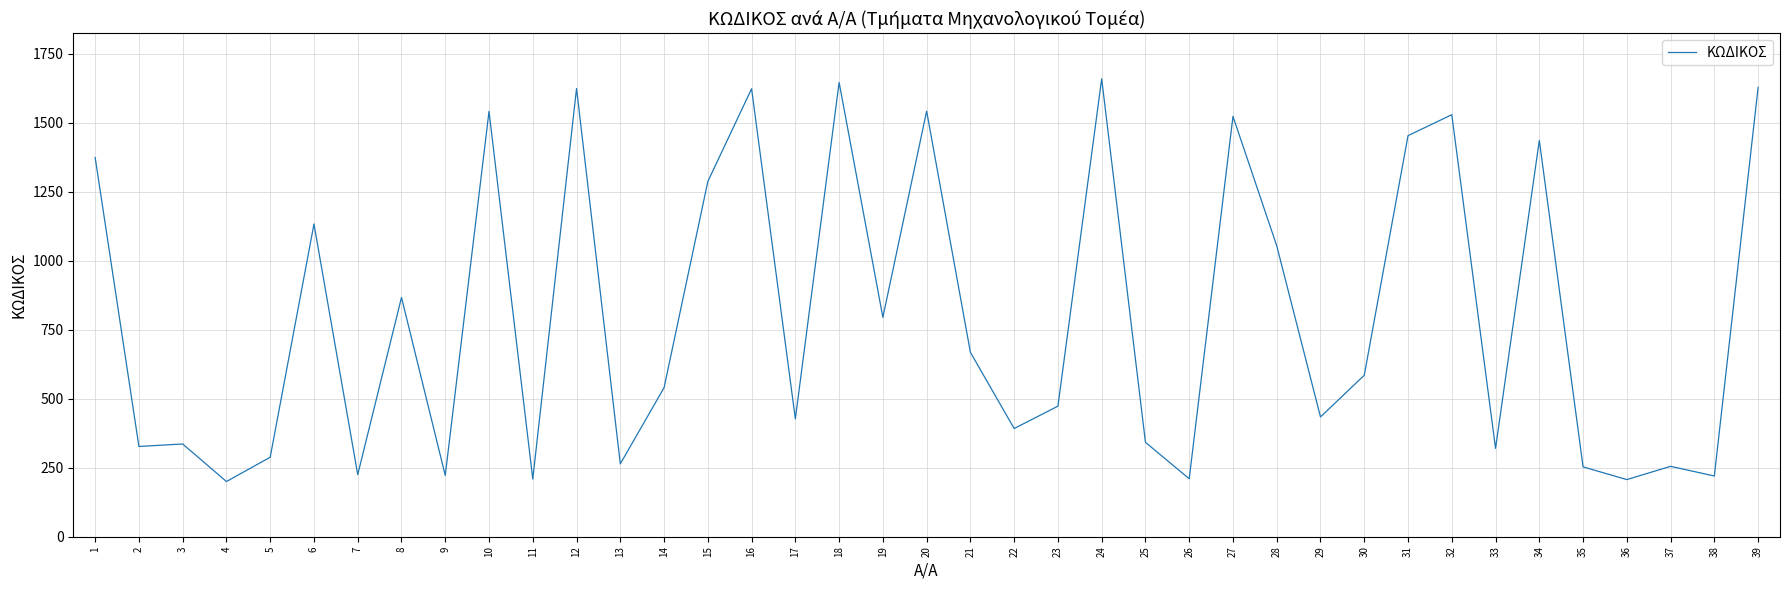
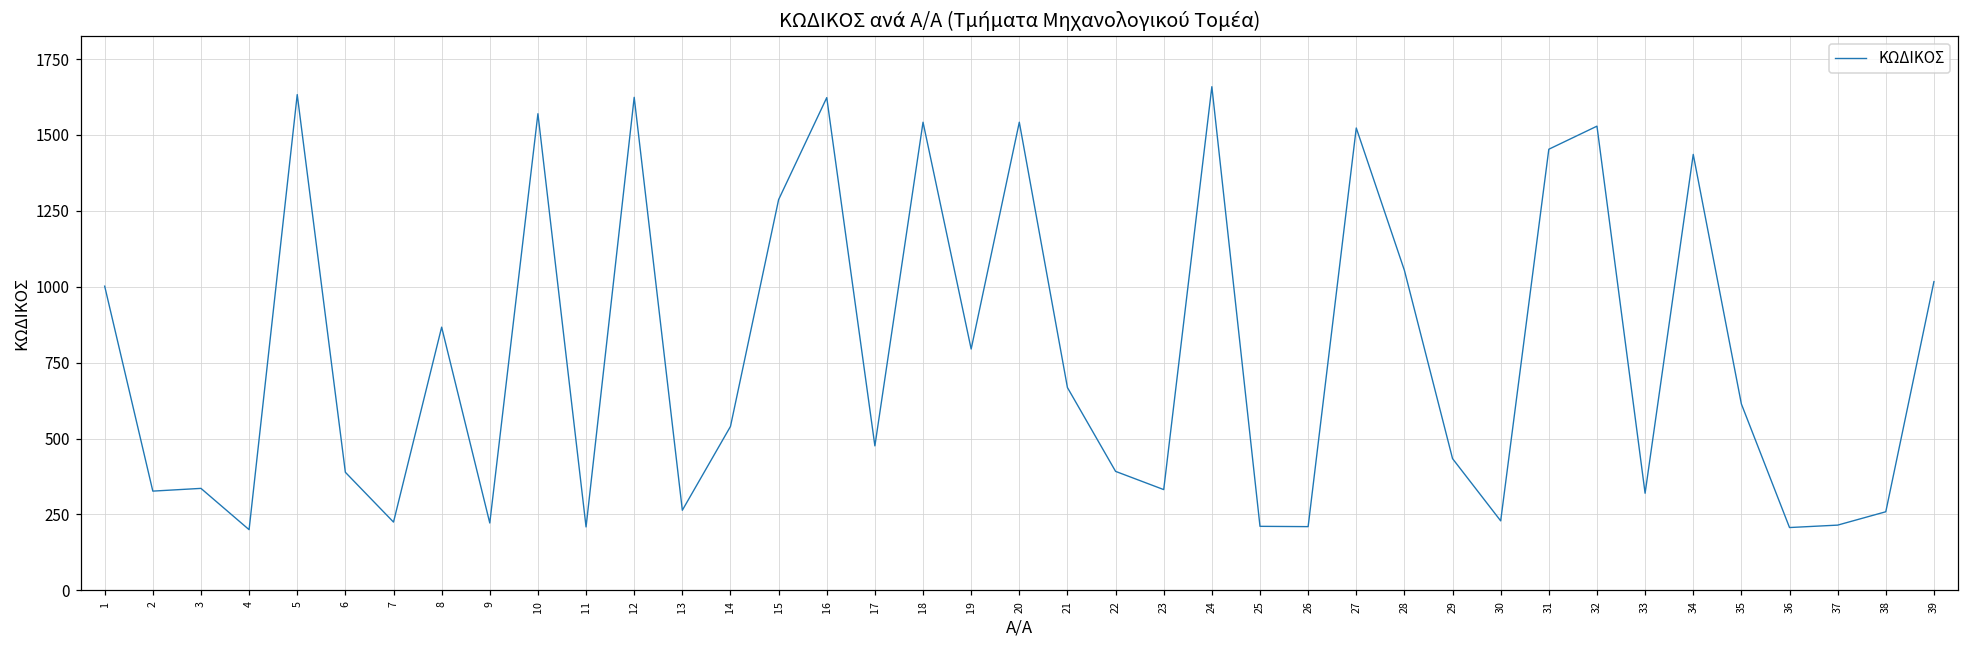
1: 1370 -> 1000
5: 290 -> 1630
6: 1130 -> 390
10: 1540 -> 1570
17: 430 -> 480
18: 1650 -> 1540
23: 470 -> 330
25: 340 -> 210
30: 590 -> 230
35: 250 -> 610
37: 260 -> 220
38: 220 -> 260
39: 1630 -> 1020
